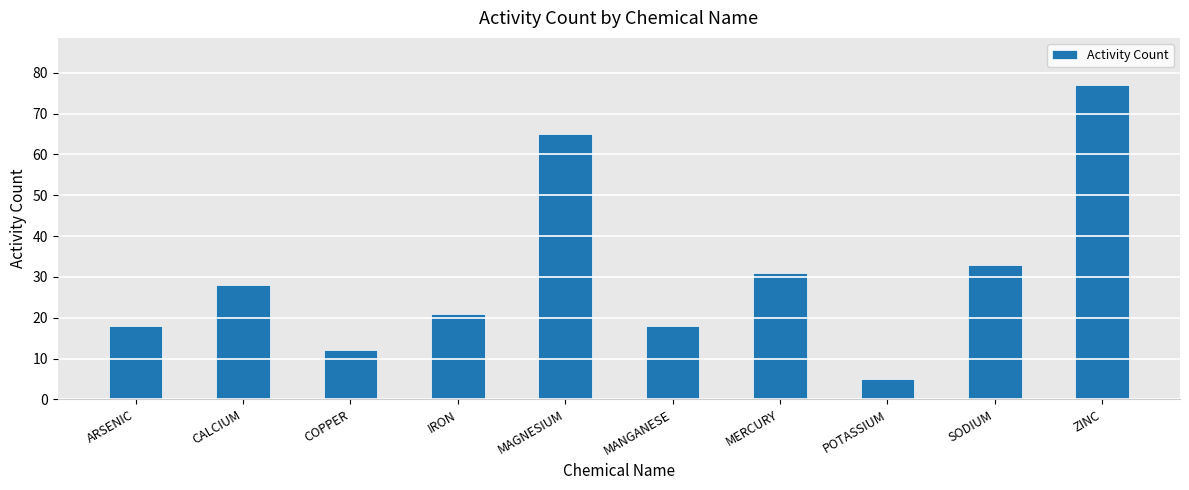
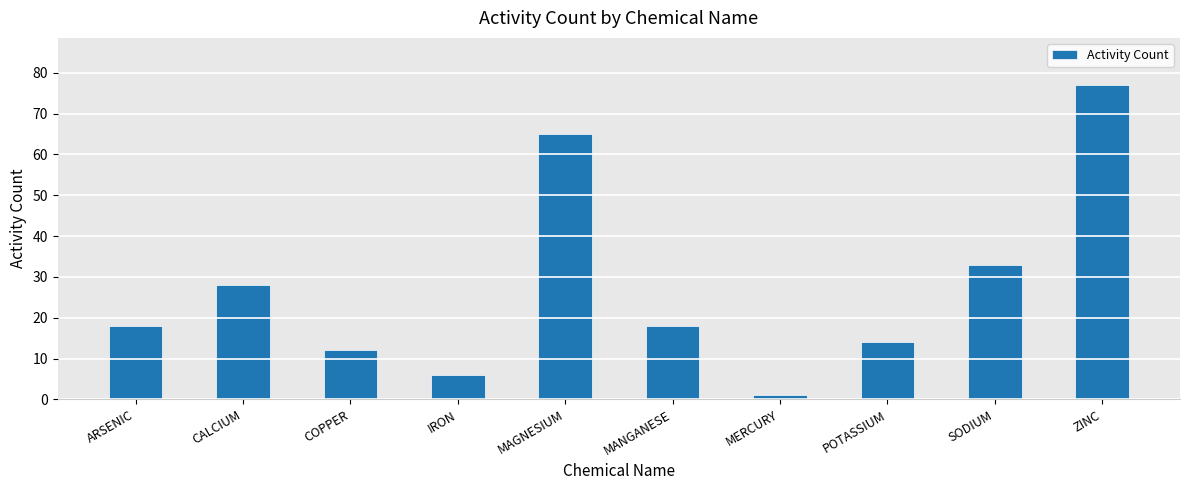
IRON: 21 -> 6
MERCURY: 31 -> 1
POTASSIUM: 5 -> 14
